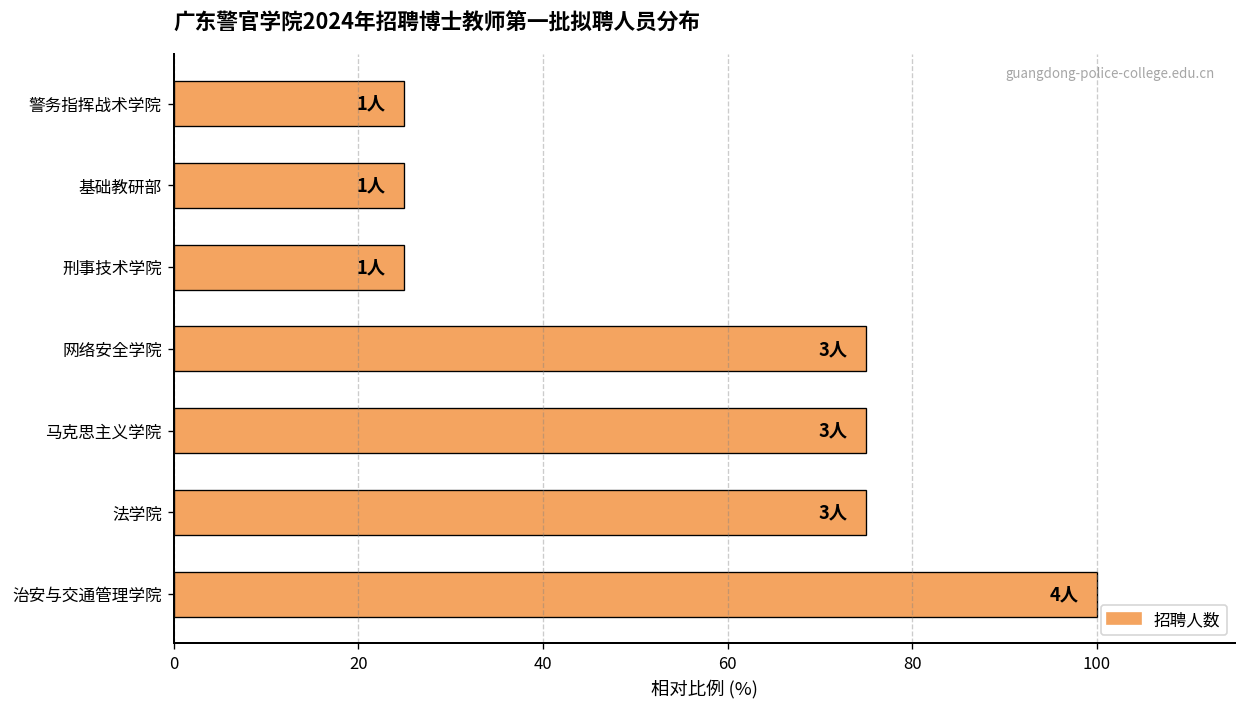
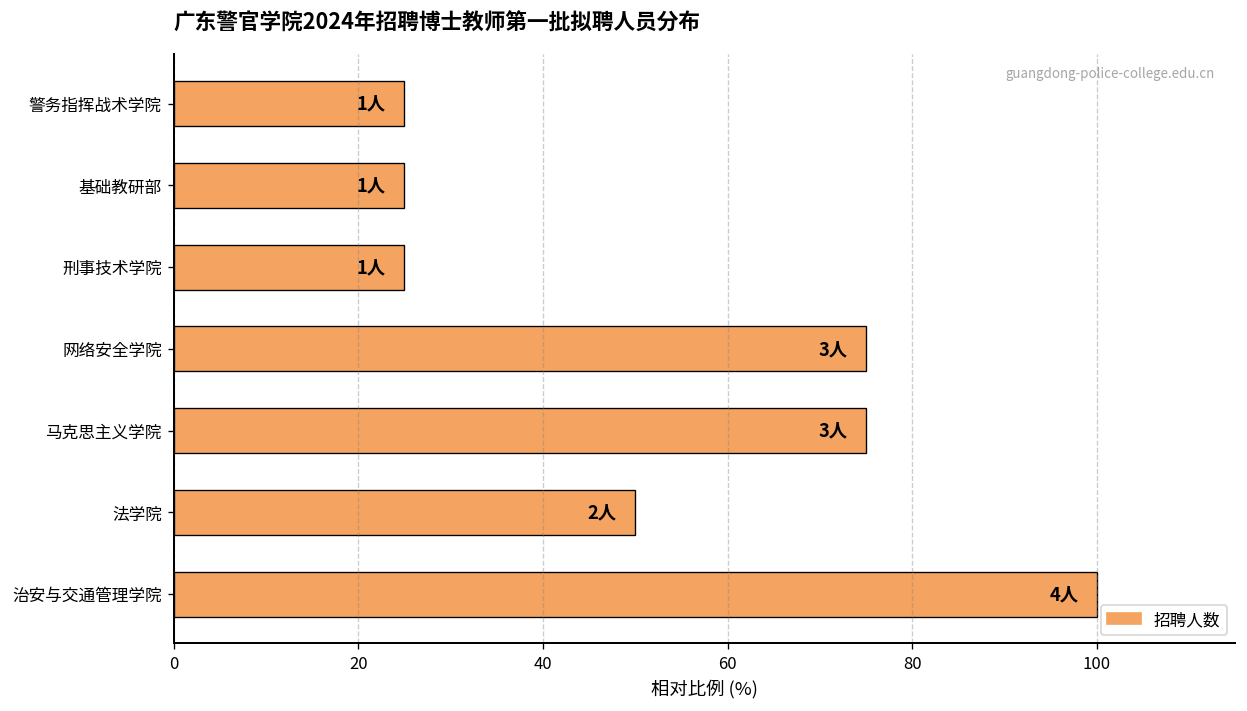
法学院: 3人 -> 2人
